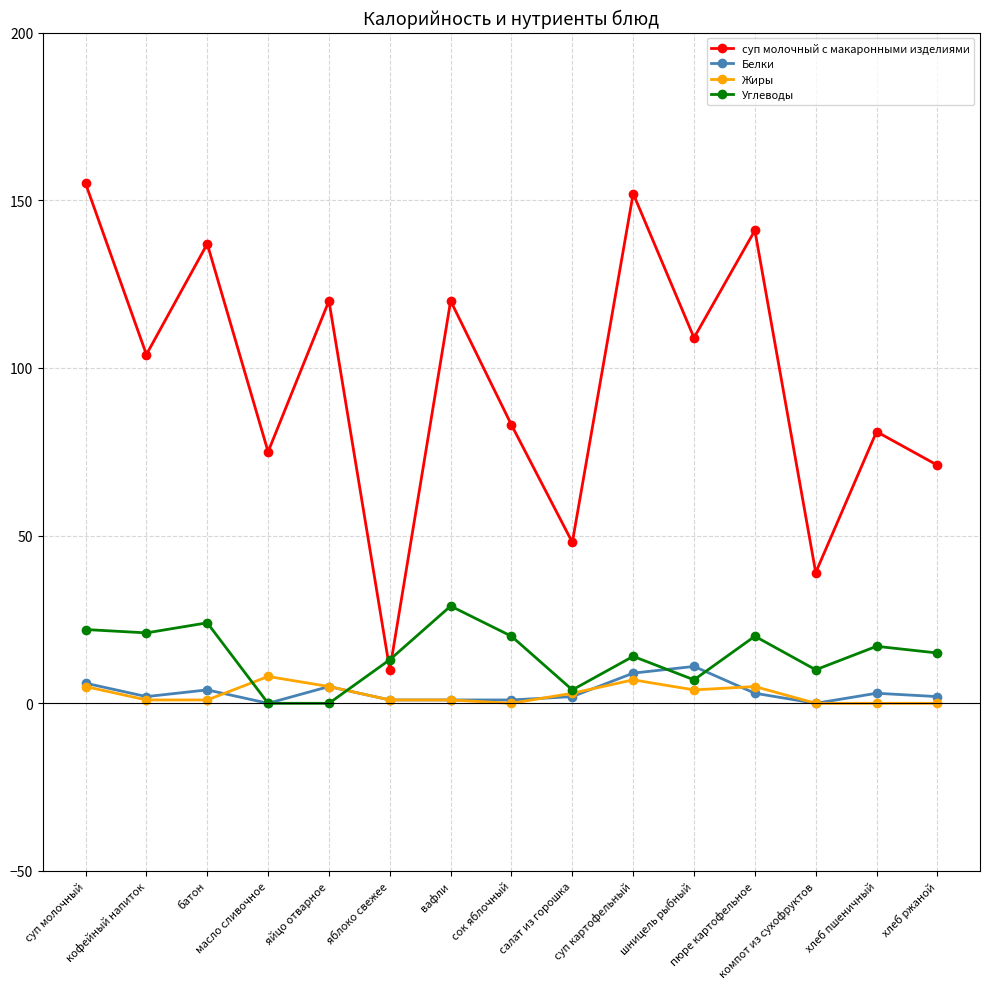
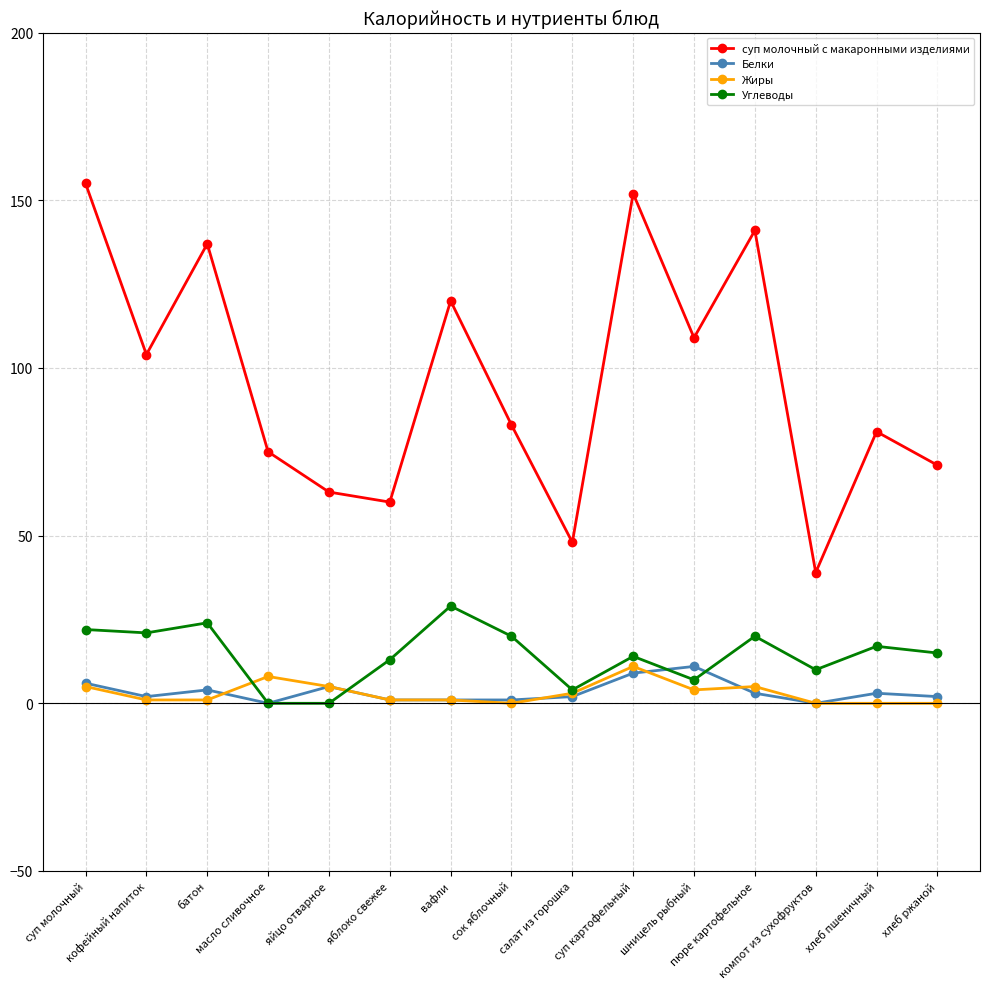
суп молочный с макаронными изделиями, яйцо отварное: 120 -> 63
суп молочный с макаронными изделиями, яблоко свежее: 10 -> 60
Жиры, суп картофельный: 7 -> 11
